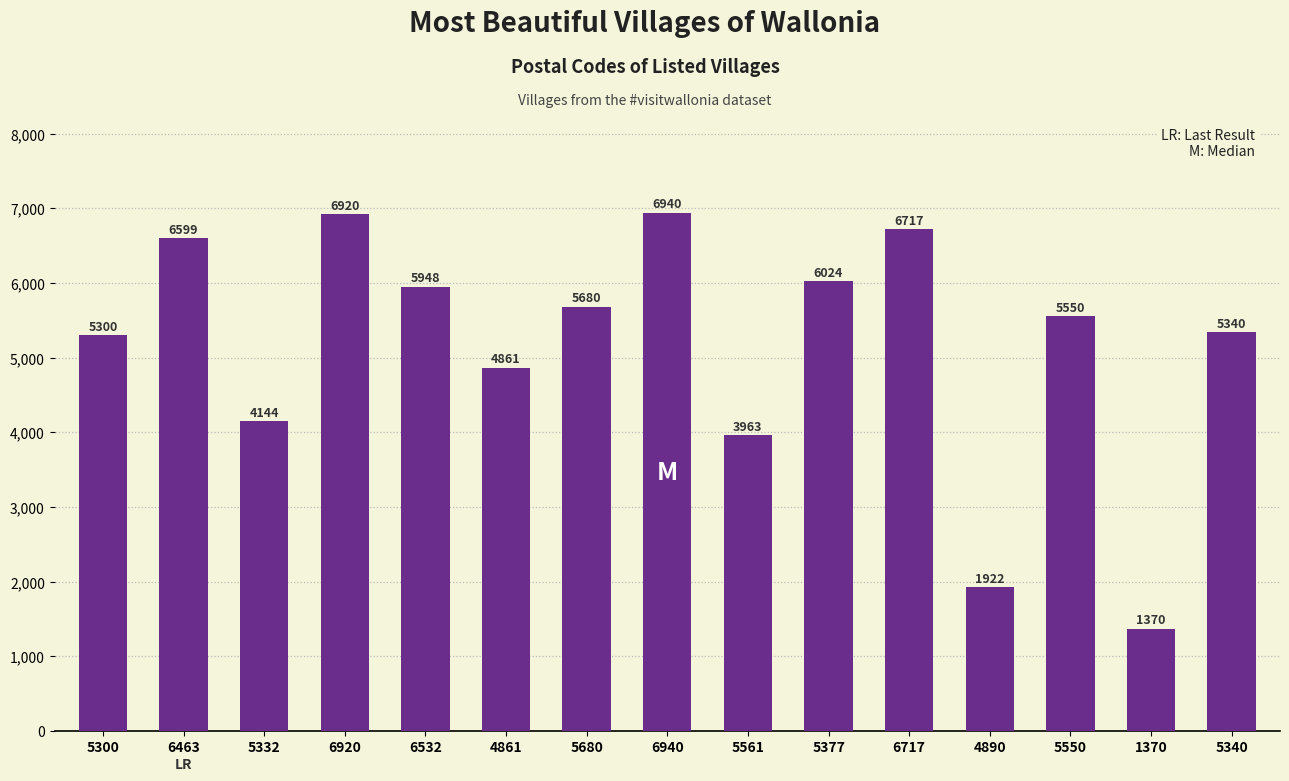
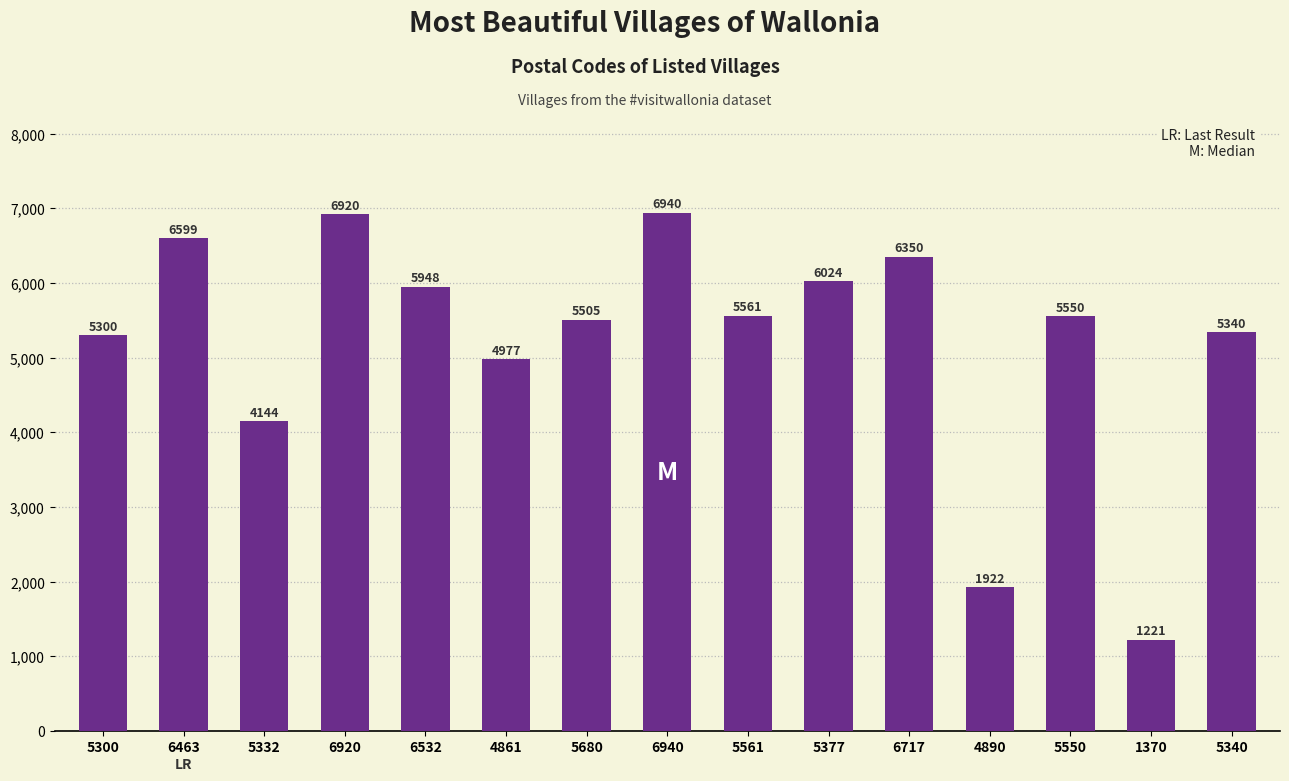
4861: 4861 -> 4977
5680: 5680 -> 5505
5561: 3963 -> 5561
6717: 6717 -> 6350
1370: 1370 -> 1221
